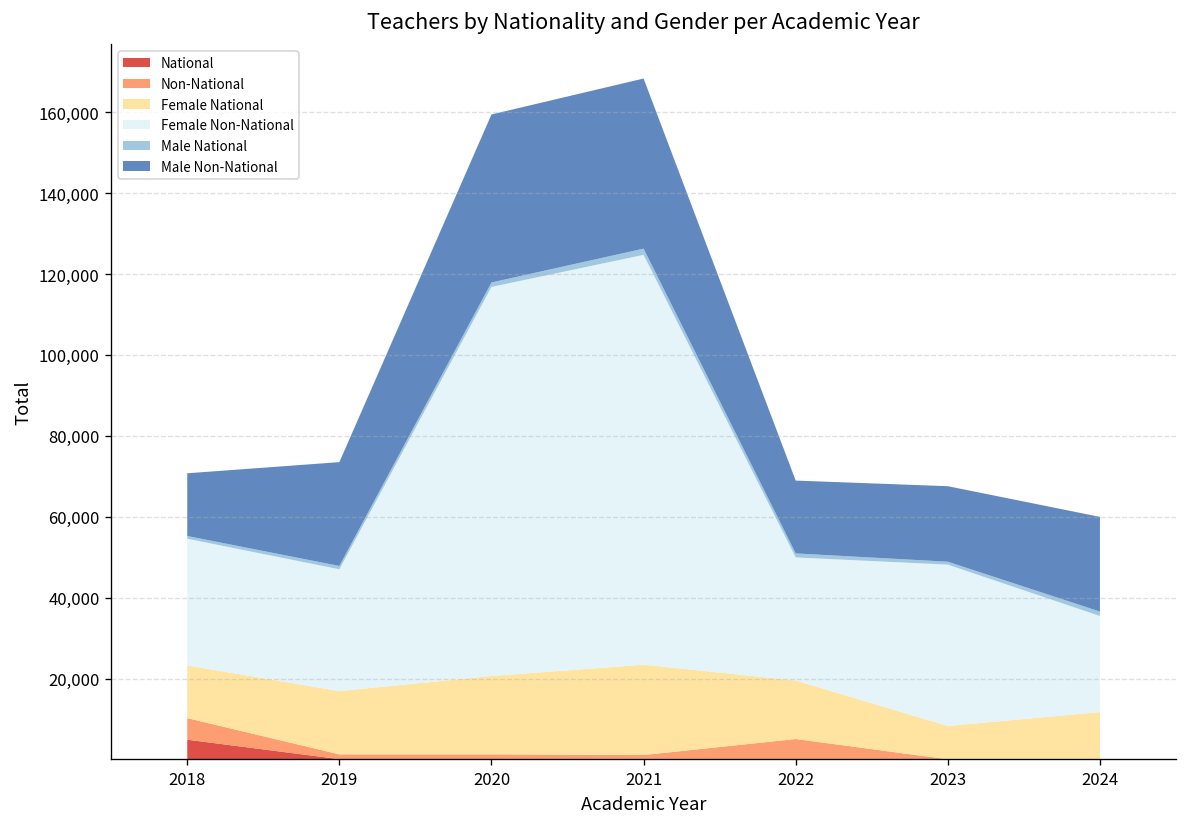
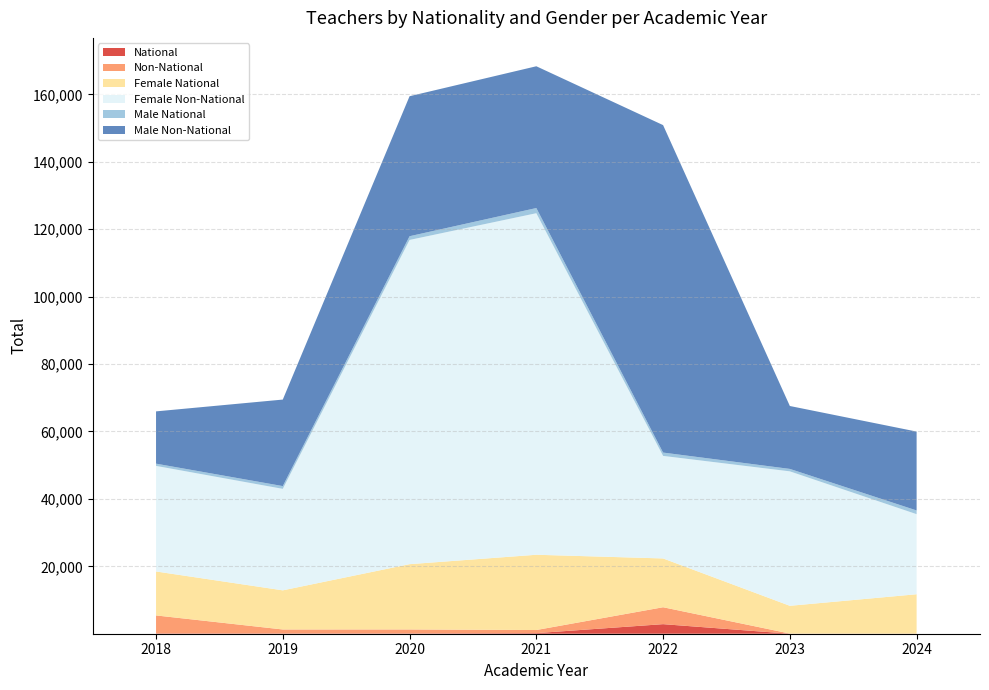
National, 2018: 5,000 -> 0
Female National, 2019: 16,000 -> 12,000
National, 2022: 0 -> 3,000
Male Non-National, 2022: 18,000 -> 97,000
